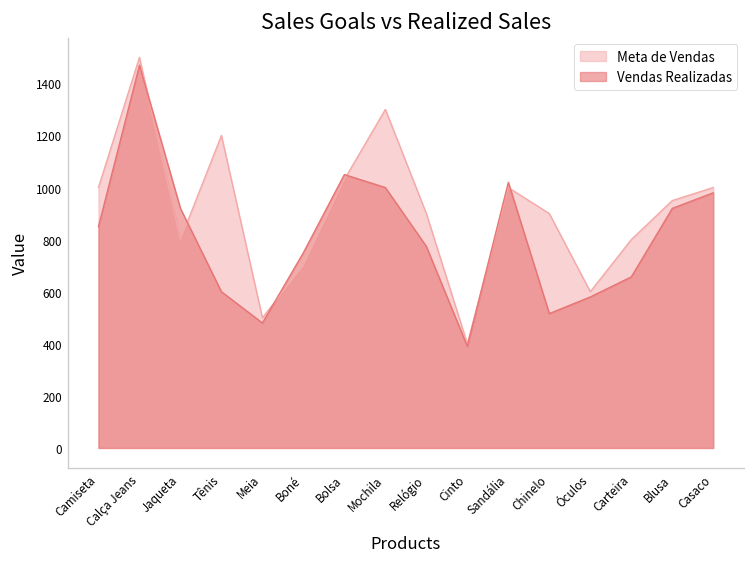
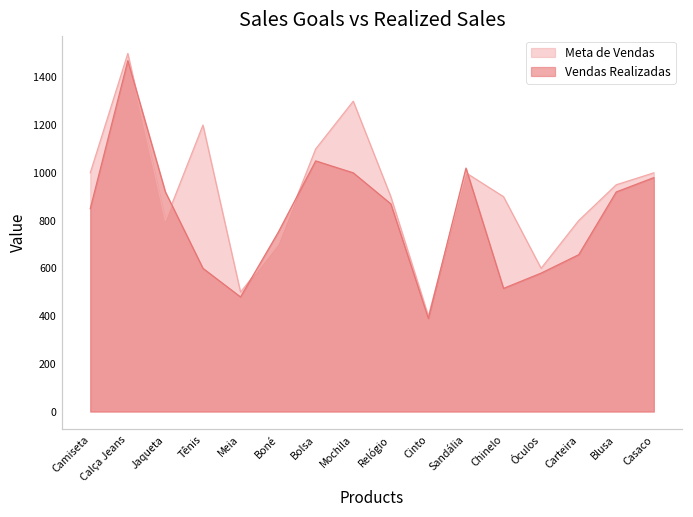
Meta de Vendas, Bolsa: 1030 -> 1100
Vendas Realizadas, Relógio: 770 -> 870
